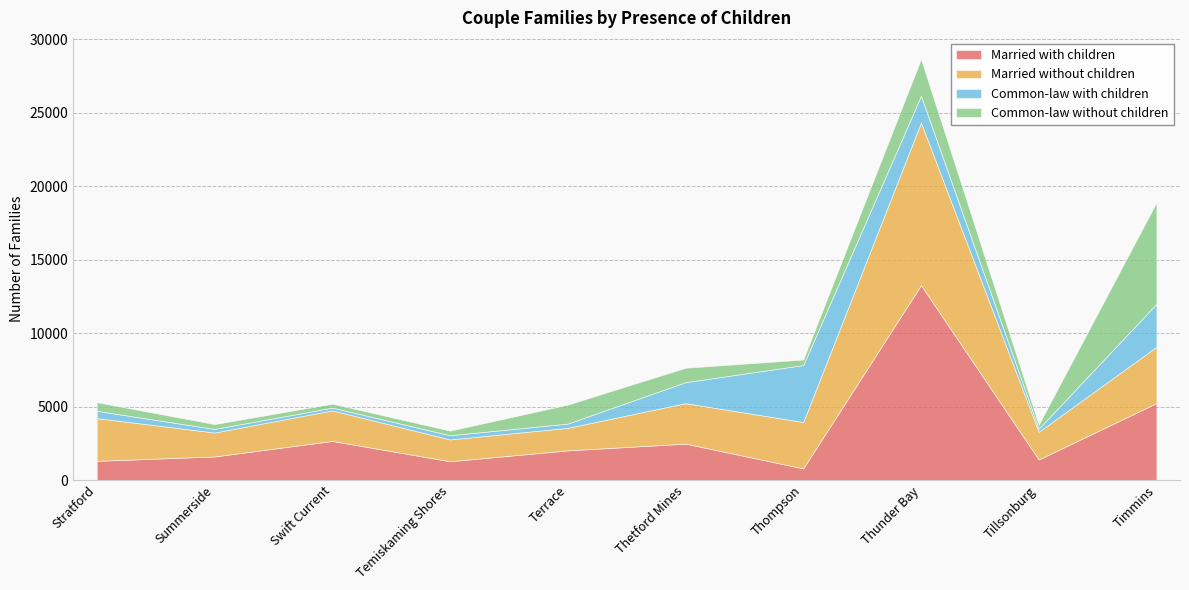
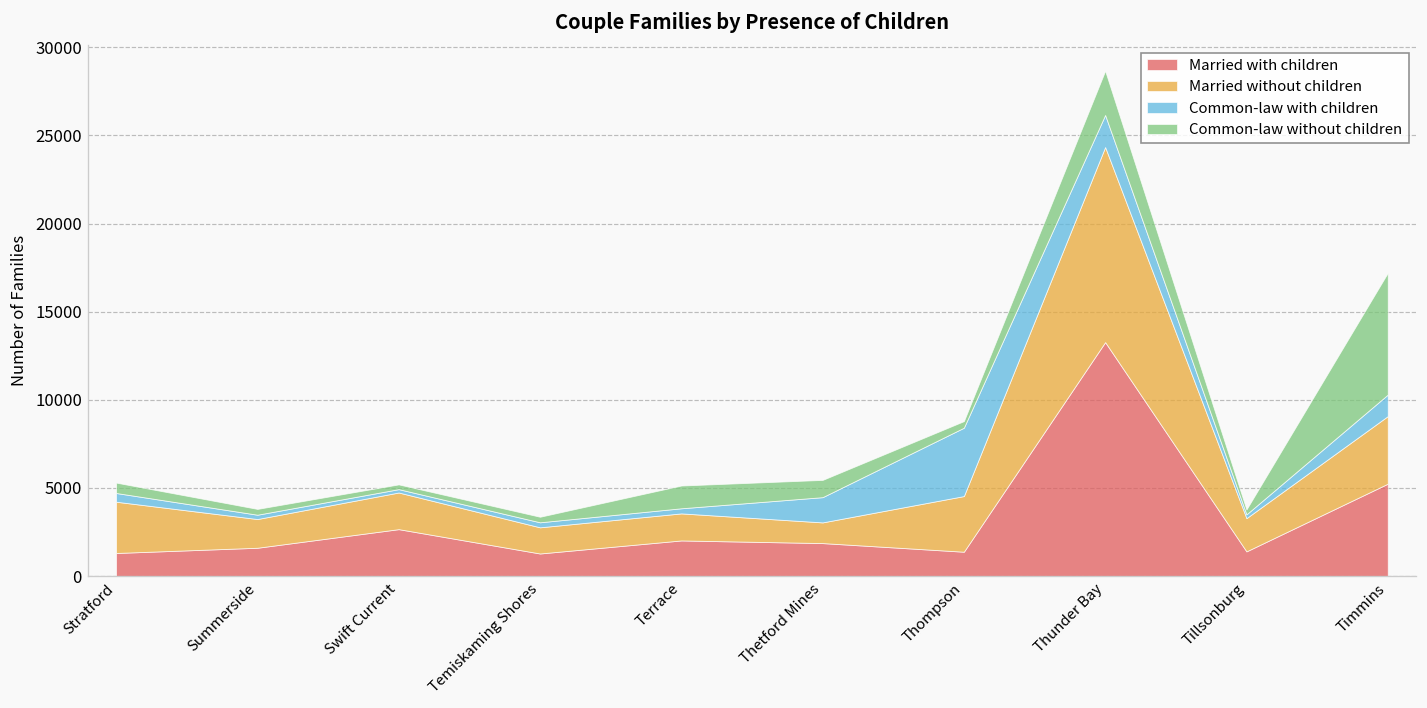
Married with children, Thetford Mines: 2500 -> 1900
Married without children, Thetford Mines: 2800 -> 1200
Married with children, Thompson: 800 -> 1400
Common-law with children, Timmins: 2900 -> 1200
